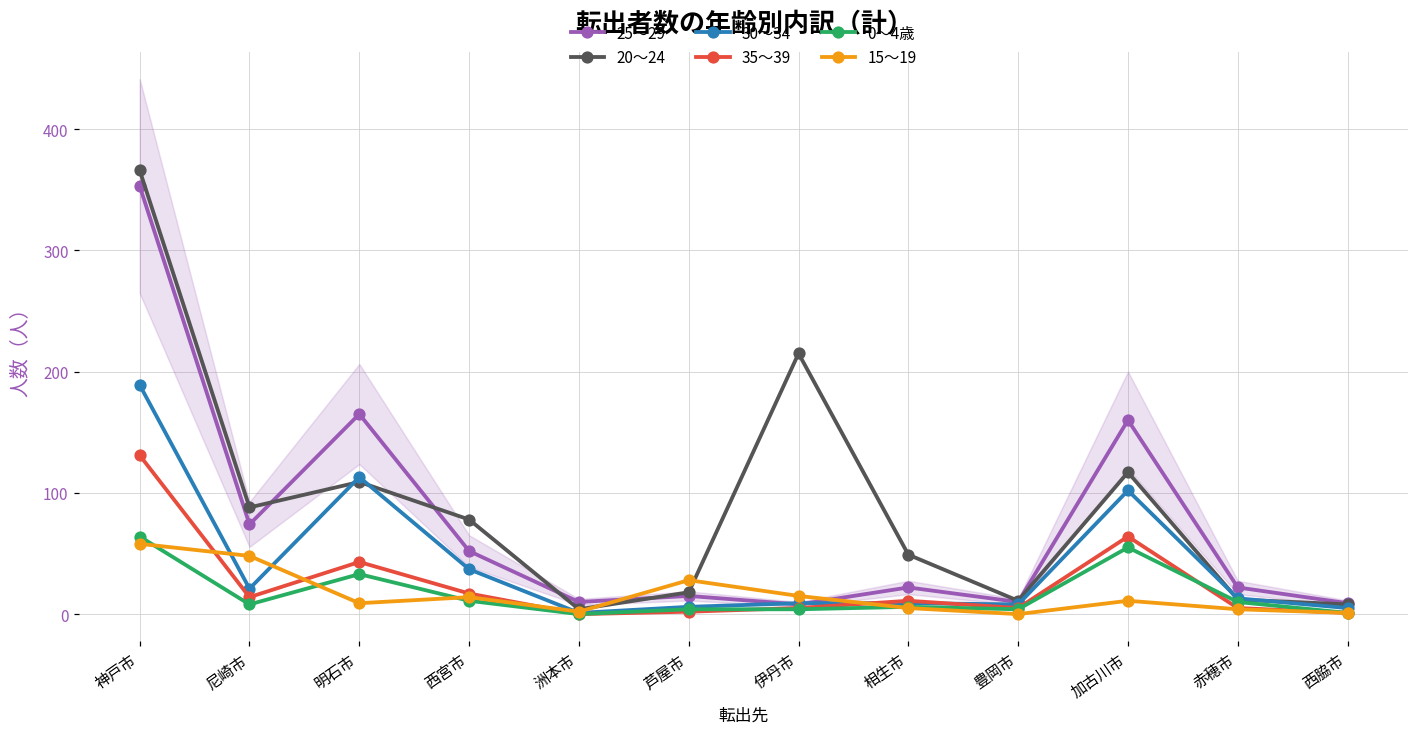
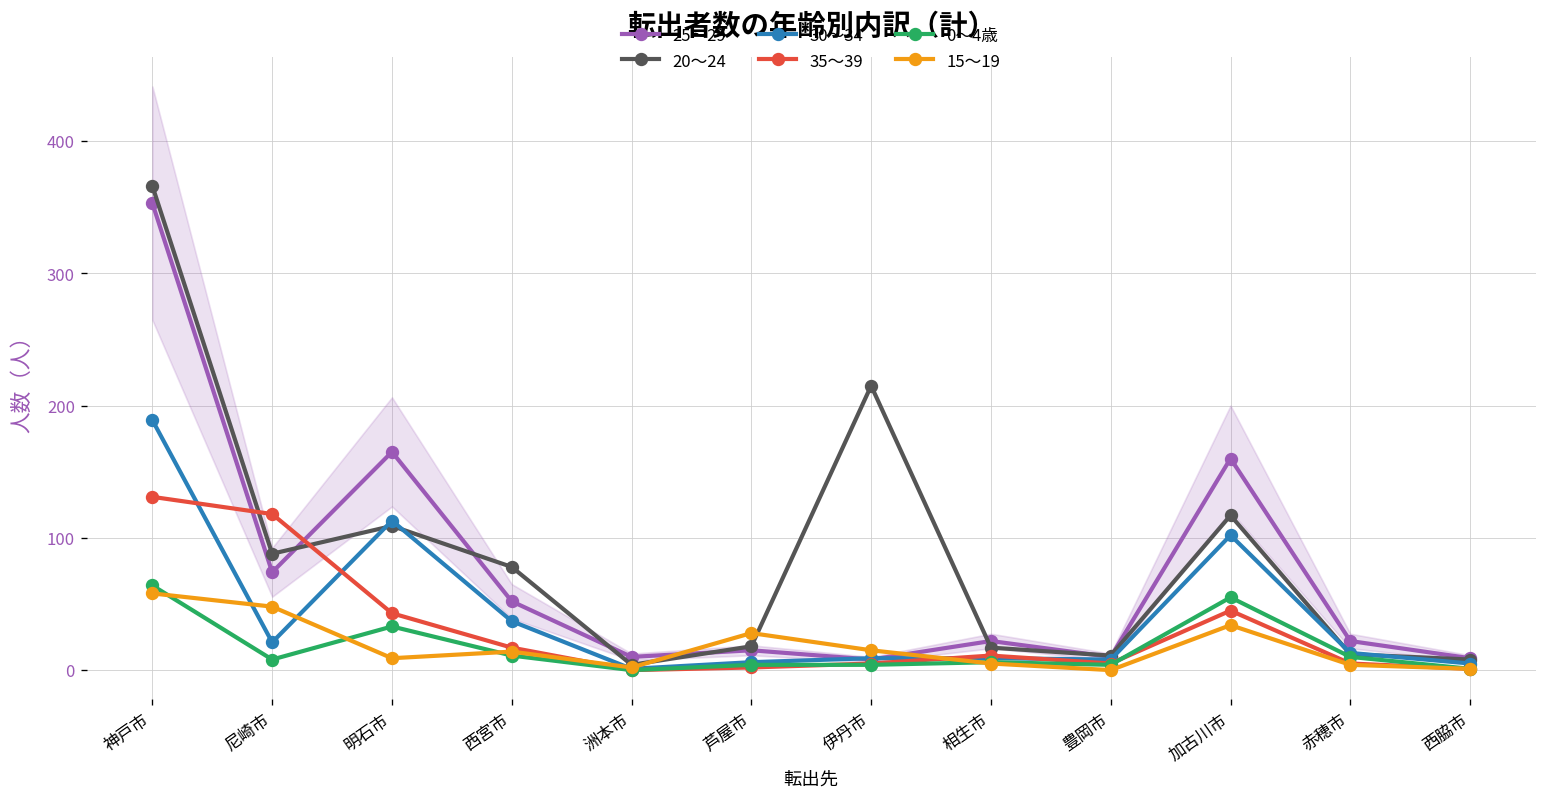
35～39, 尼崎市: 14 -> 118
20～24, 相生市: 49 -> 17
35～39, 加古川市: 64 -> 45
15～19, 加古川市: 11 -> 34
